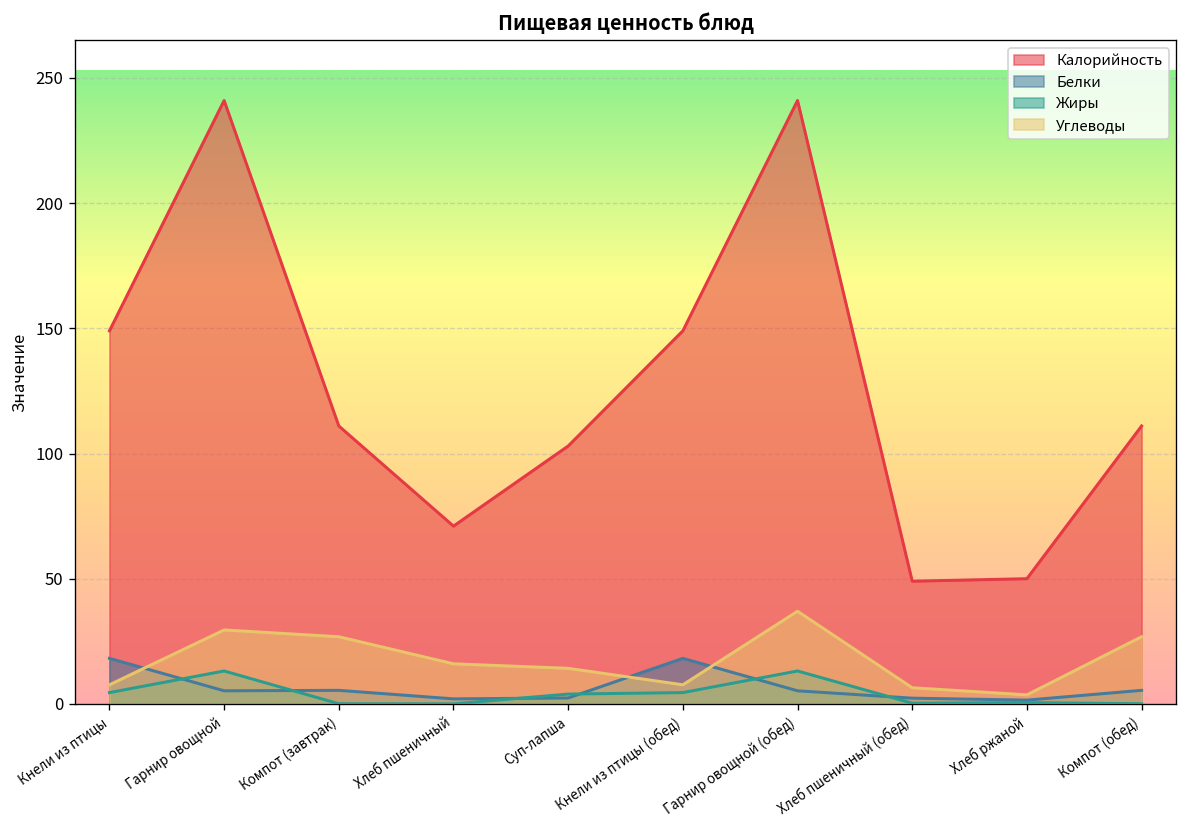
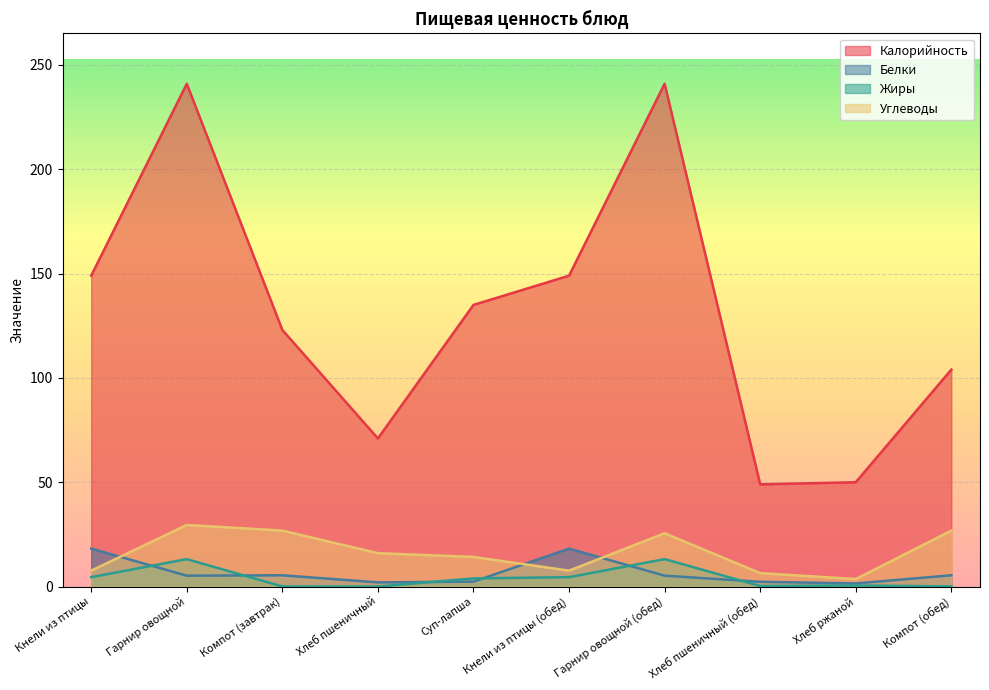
Калорийность, Компот (завтрак): 111 -> 123
Калорийность, Суп-лапша: 103 -> 135
Углеводы, Гарнир овощной (обед): 37 -> 26
Калорийность, Компот (обед): 111 -> 104
